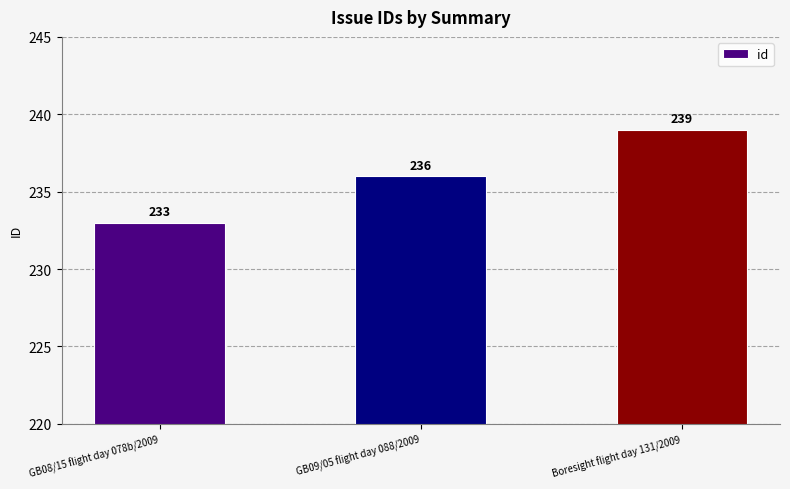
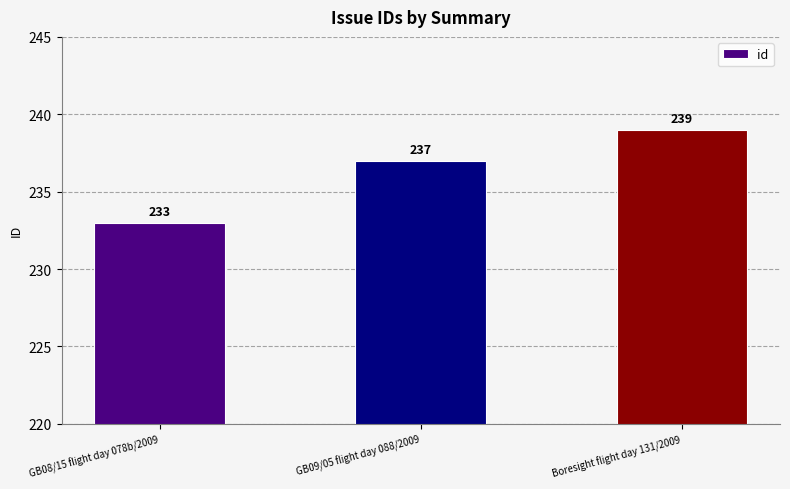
GB09/05 flight day 088/2009: 236 -> 237
